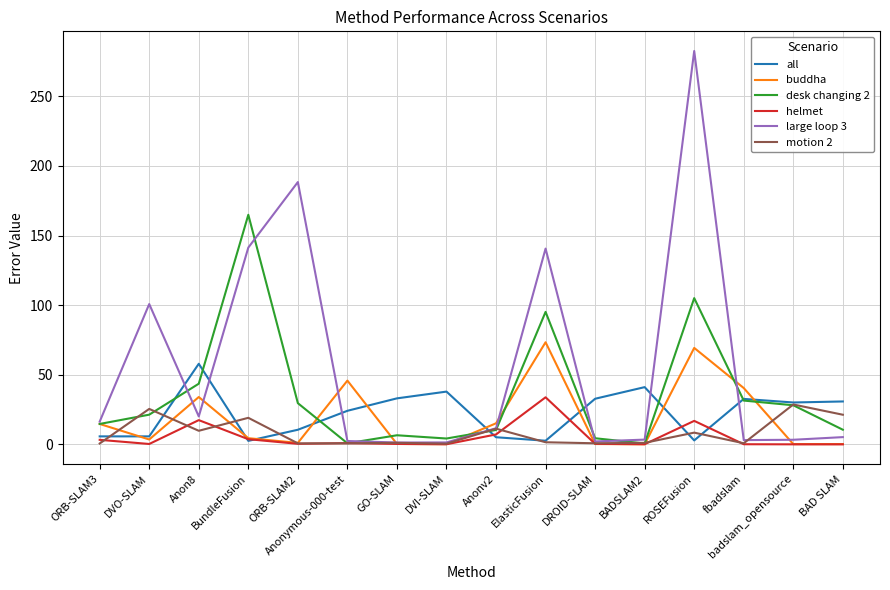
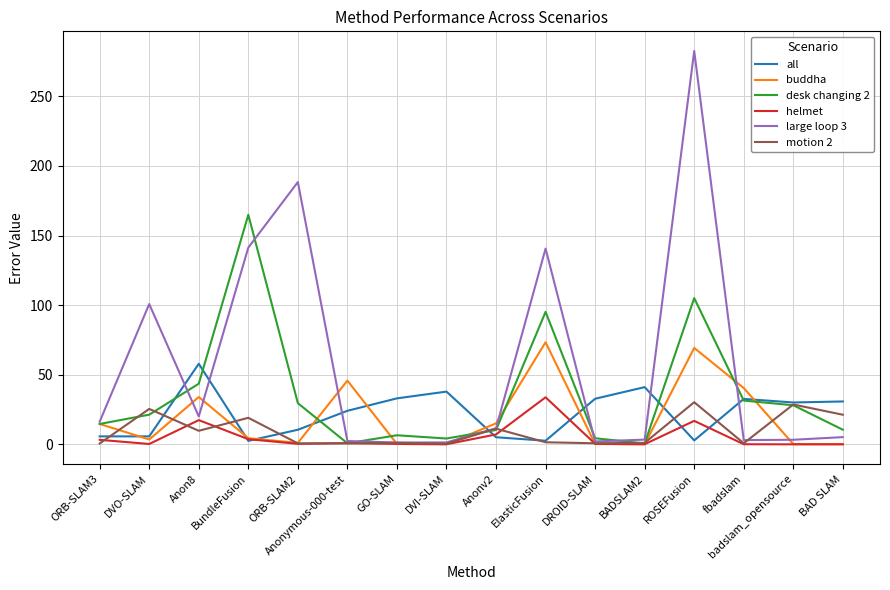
motion 2, ROSEFusion: 9 -> 30
